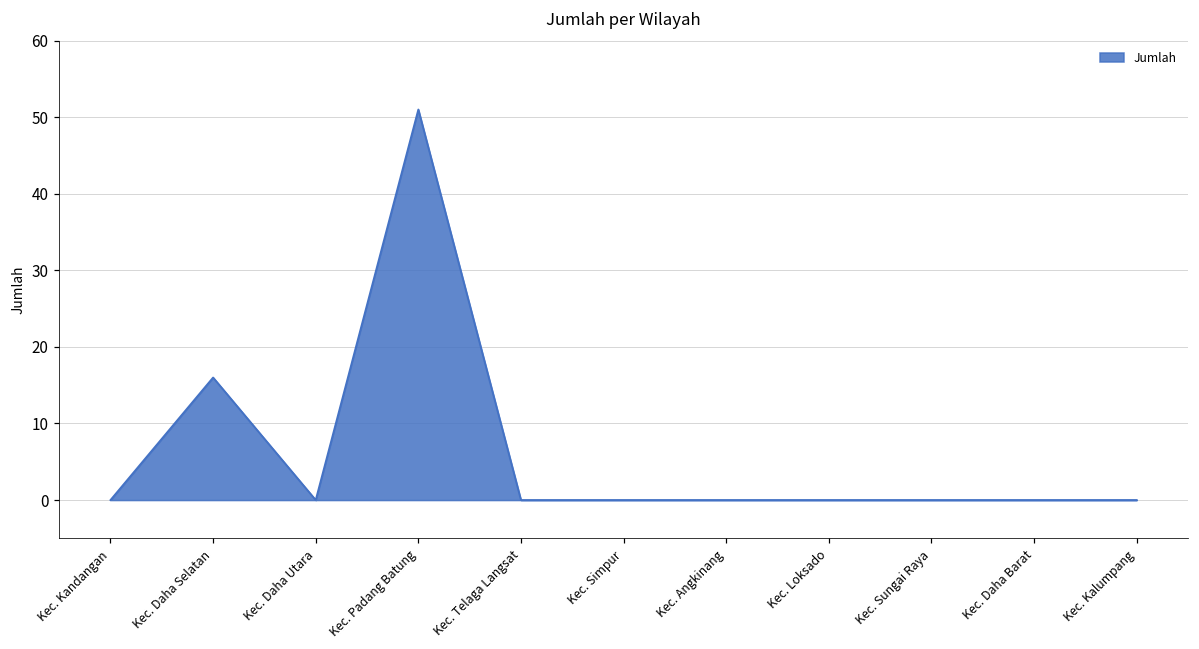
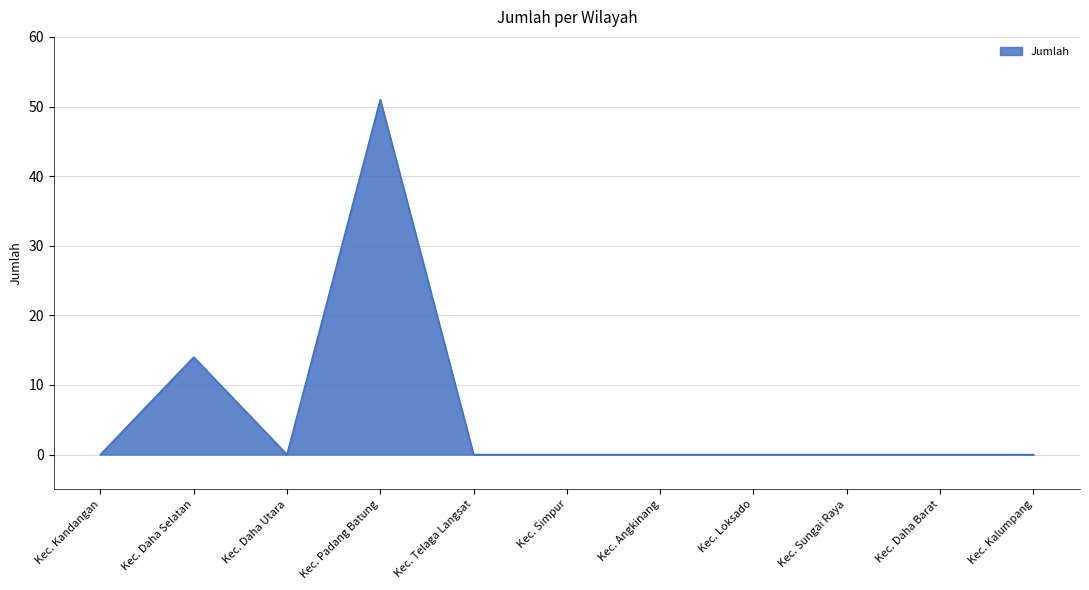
Kec. Daha Selatan: 16 -> 14
